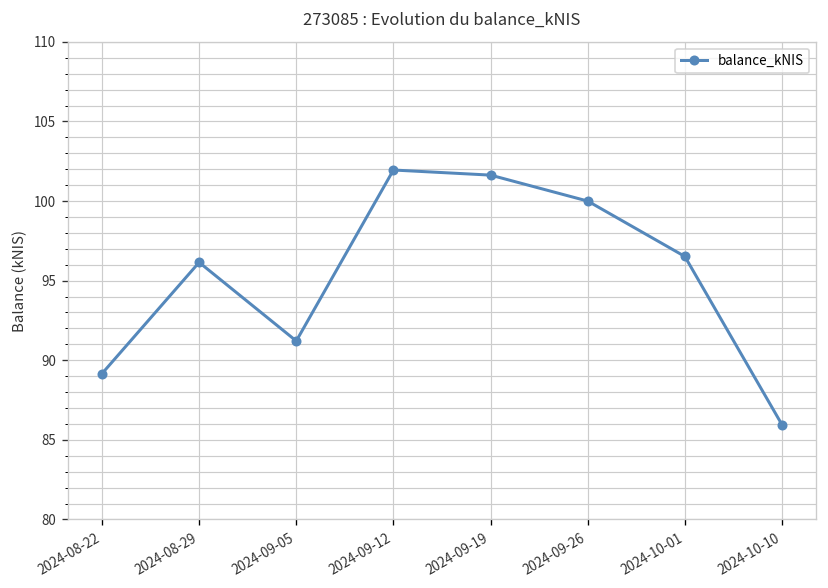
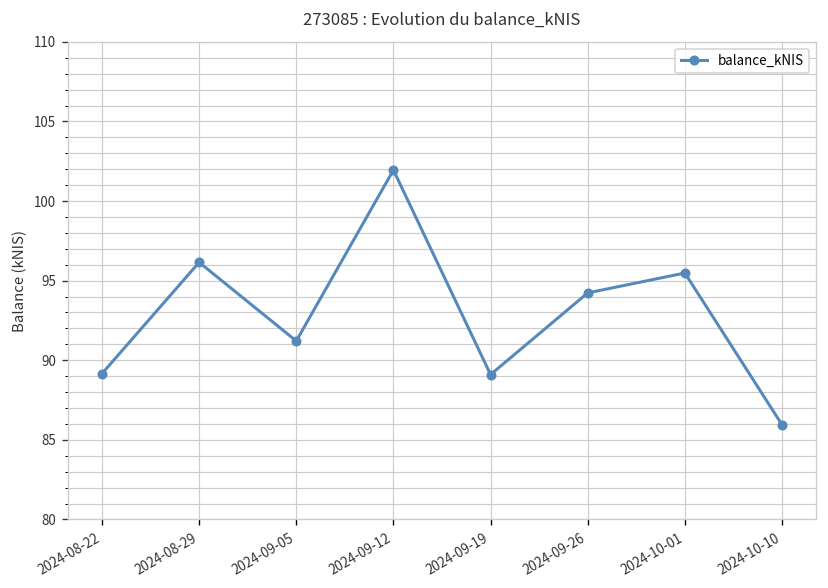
2024-09-19: 101.6 -> 89.1
2024-09-26: 100.0 -> 94.2
2024-10-01: 96.5 -> 95.5
